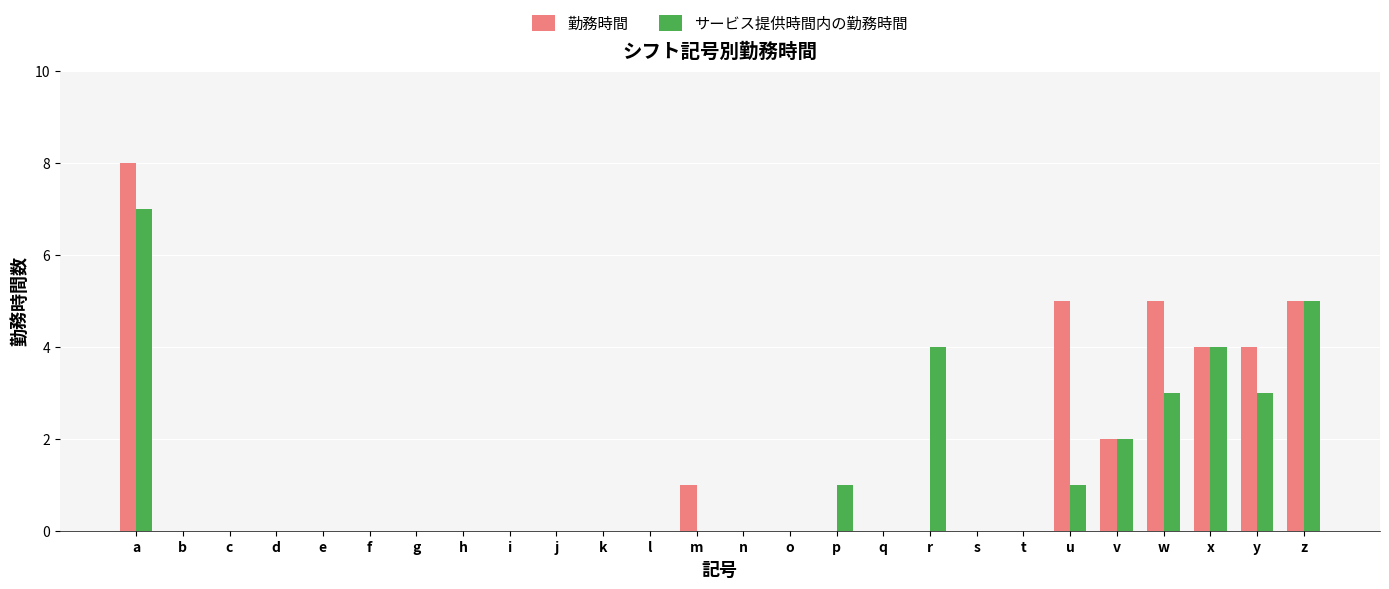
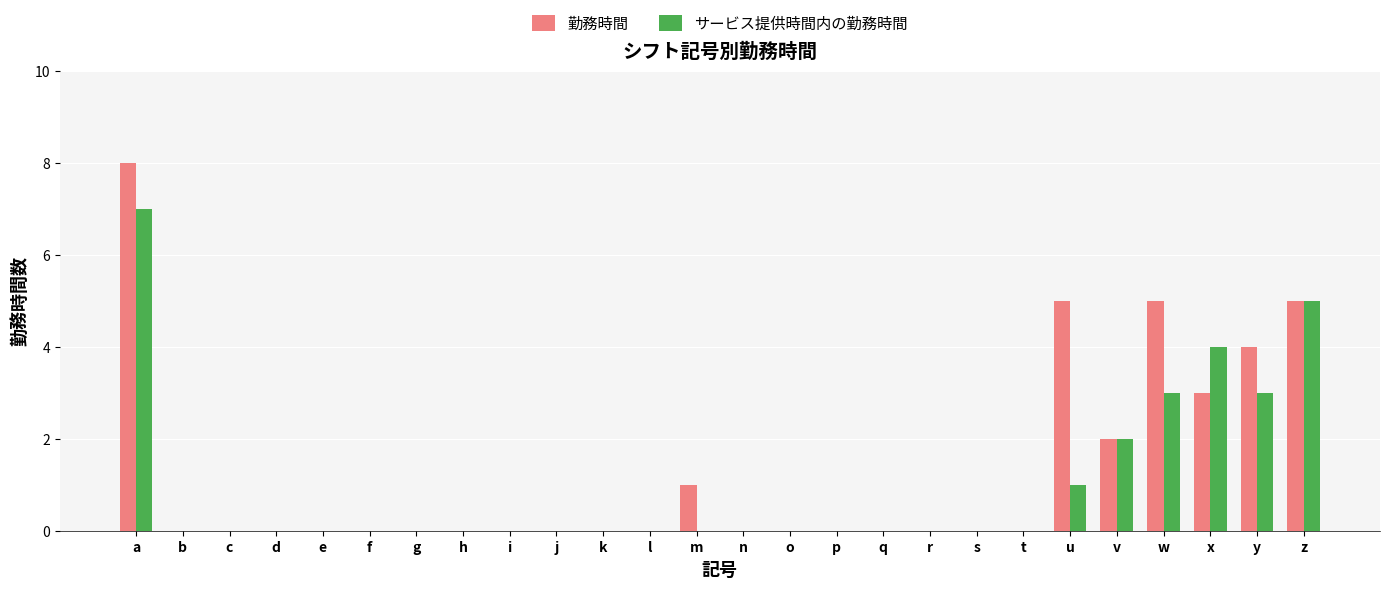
サービス提供時間内の勤務時間, p: 1 -> 0
サービス提供時間内の勤務時間, r: 4 -> 0
勤務時間, x: 4 -> 3
